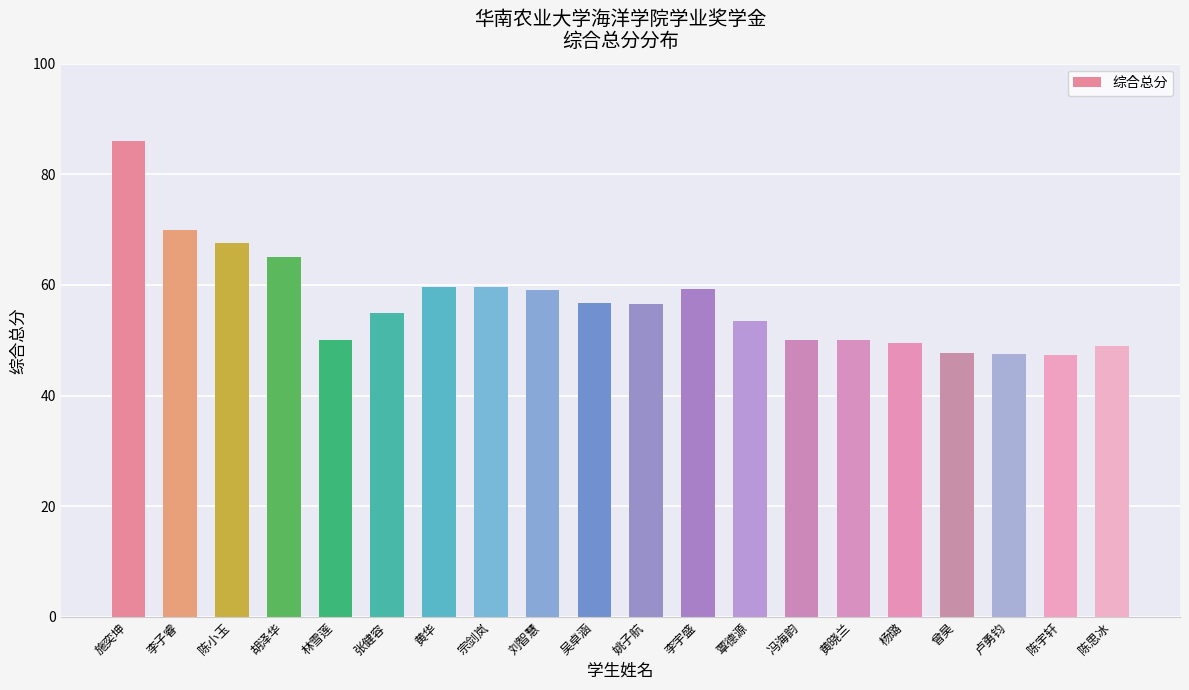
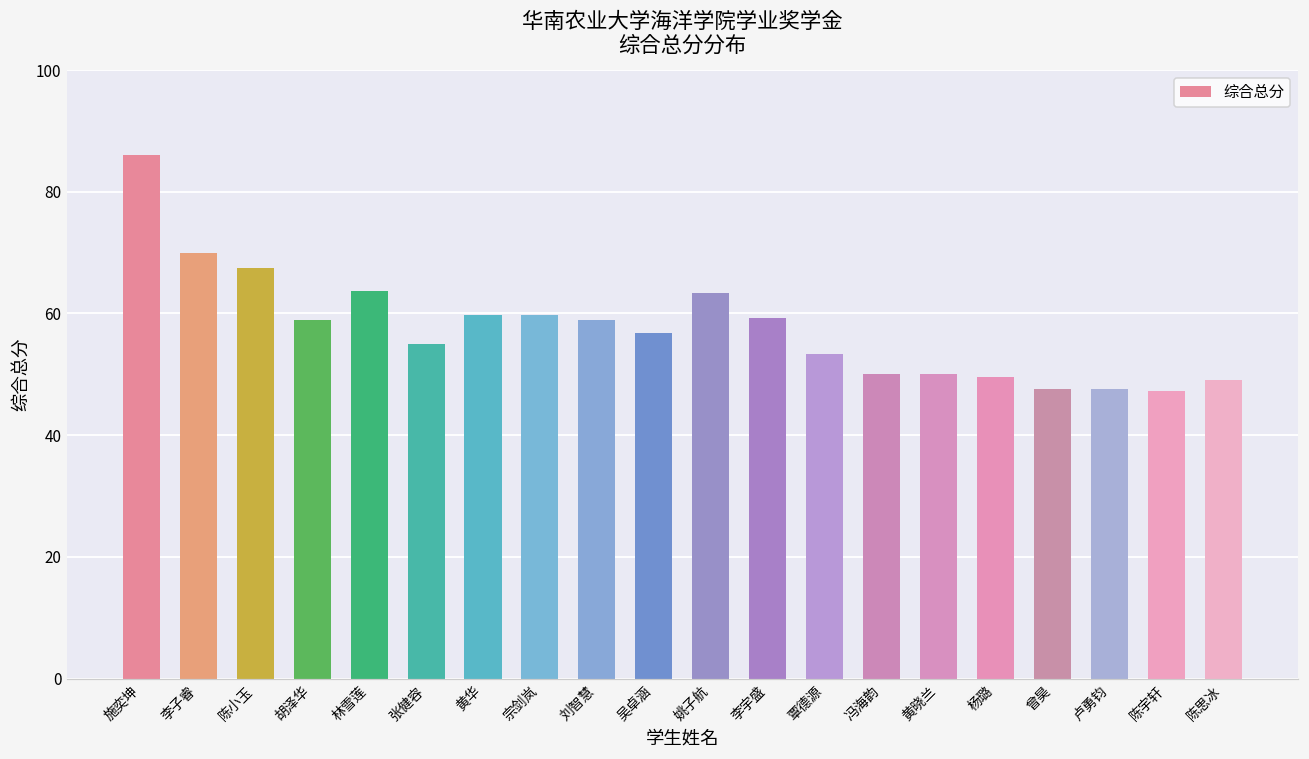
胡泽华: 65 -> 59
林雪莲: 50 -> 64
姚子航: 57 -> 63
